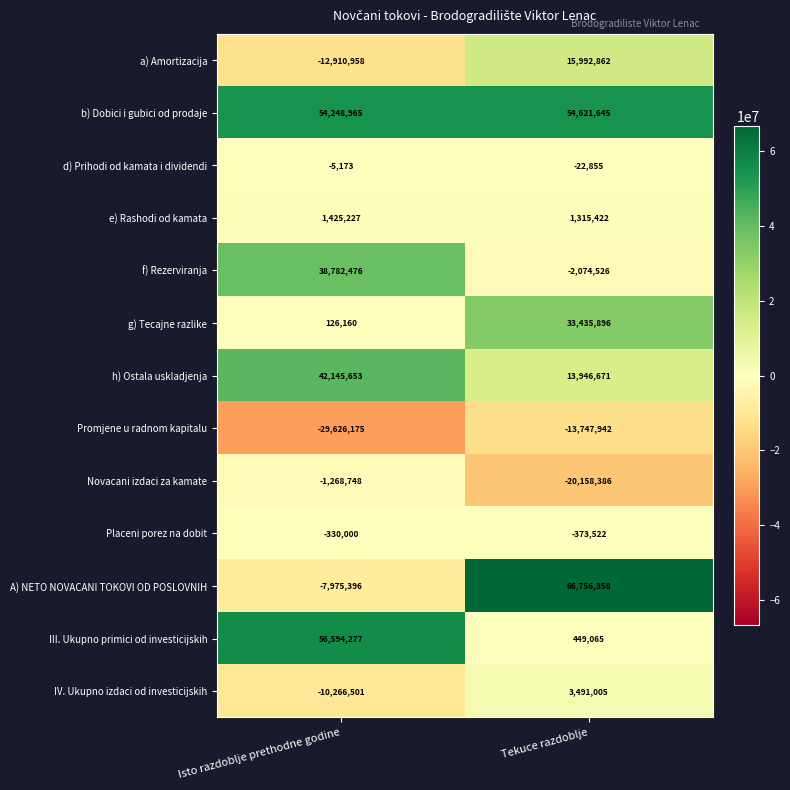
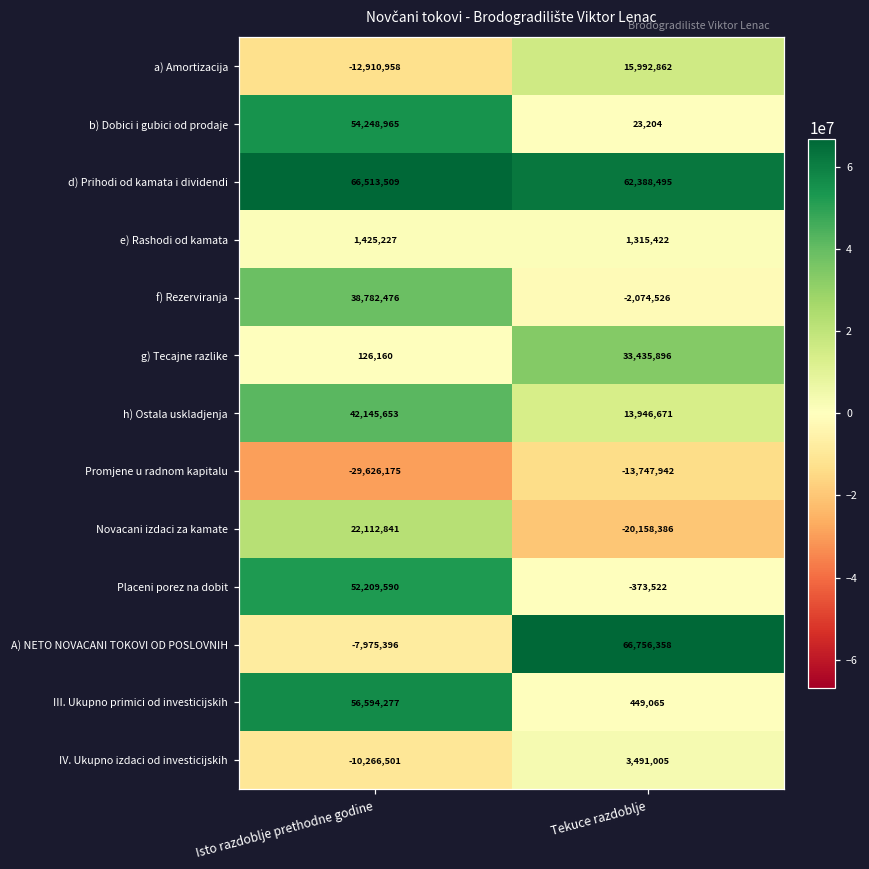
b) Dobici i gubici od prodaje, Tekuce razdoblje: 54,621,645 -> 23,204
d) Prihodi od kamata i dividendi, Isto razdoblje prethodne godine: -5,173 -> 66,513,509
d) Prihodi od kamata i dividendi, Tekuce razdoblje: -22,855 -> 62,388,495
Novacani izdaci za kamate, Isto razdoblje prethodne godine: -1,268,748 -> 22,112,841
Placeni porez na dobit, Isto razdoblje prethodne godine: -330,000 -> 52,209,590
